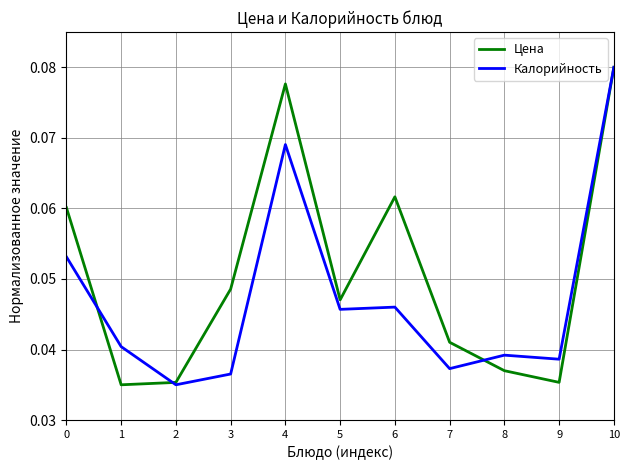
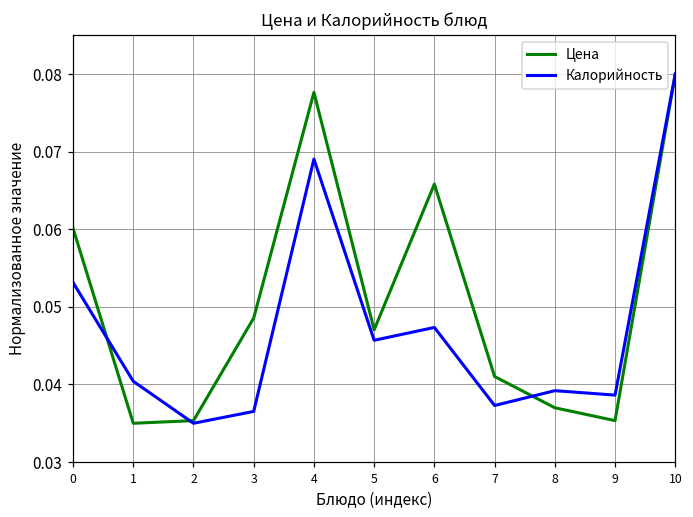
Цена, 6: 0.062 -> 0.066
Калорийность, 6: 0.046 -> 0.047
